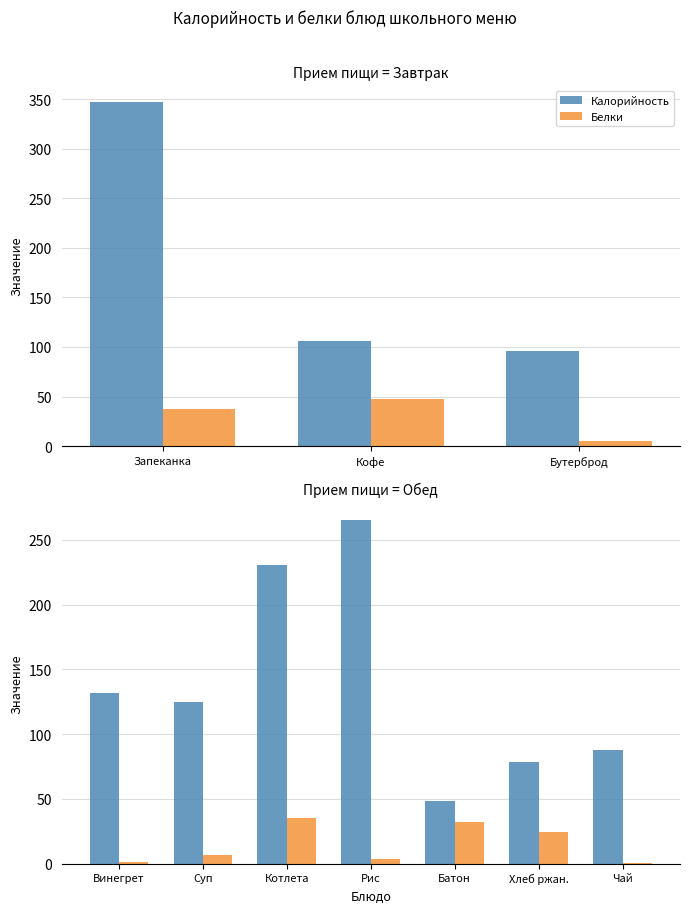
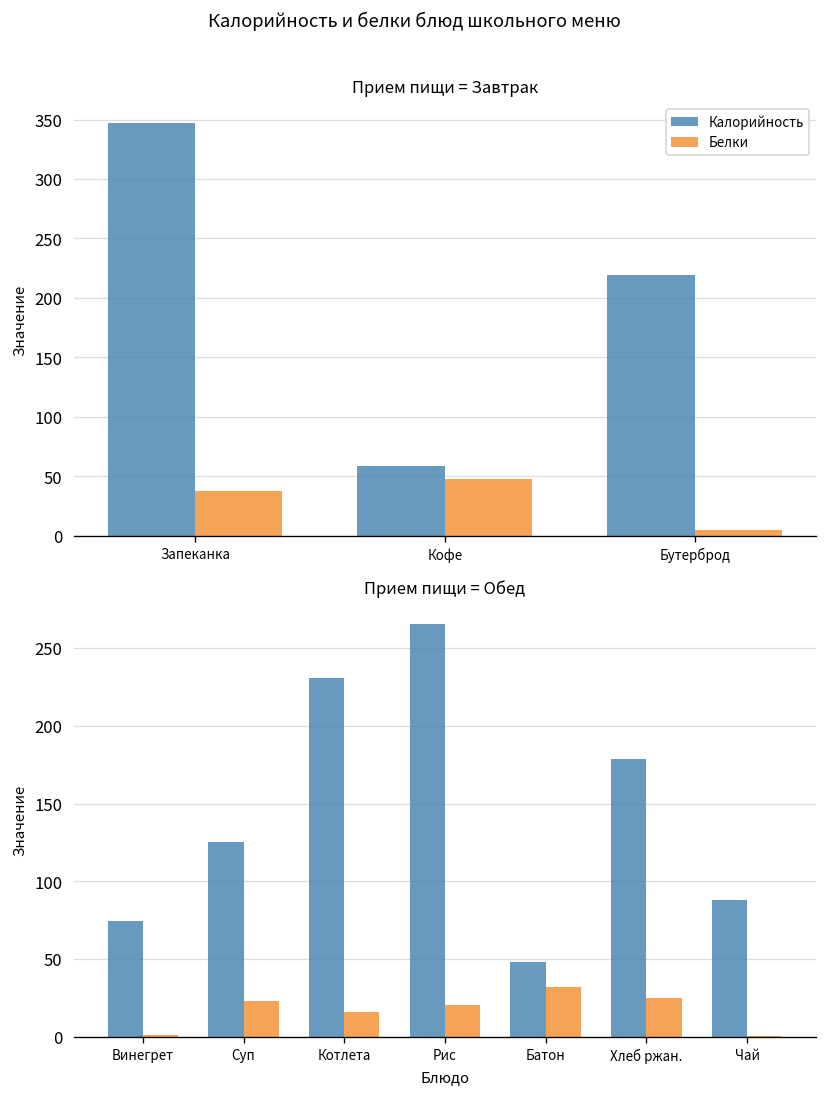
Прием пищи = Завтрак, Калорийность, Кофе: 110 -> 60
Прием пищи = Завтрак, Калорийность, Бутерброд: 100 -> 220
Прием пищи = Обед, Калорийность, Винегрет: 132 -> 74
Прием пищи = Обед, Белки, Суп: 7 -> 23
Прием пищи = Обед, Белки, Котлета: 35 -> 16
Прием пищи = Обед, Белки, Рис: 4 -> 21
Прием пищи = Обед, Калорийность, Хлеб ржан.: 79 -> 179
